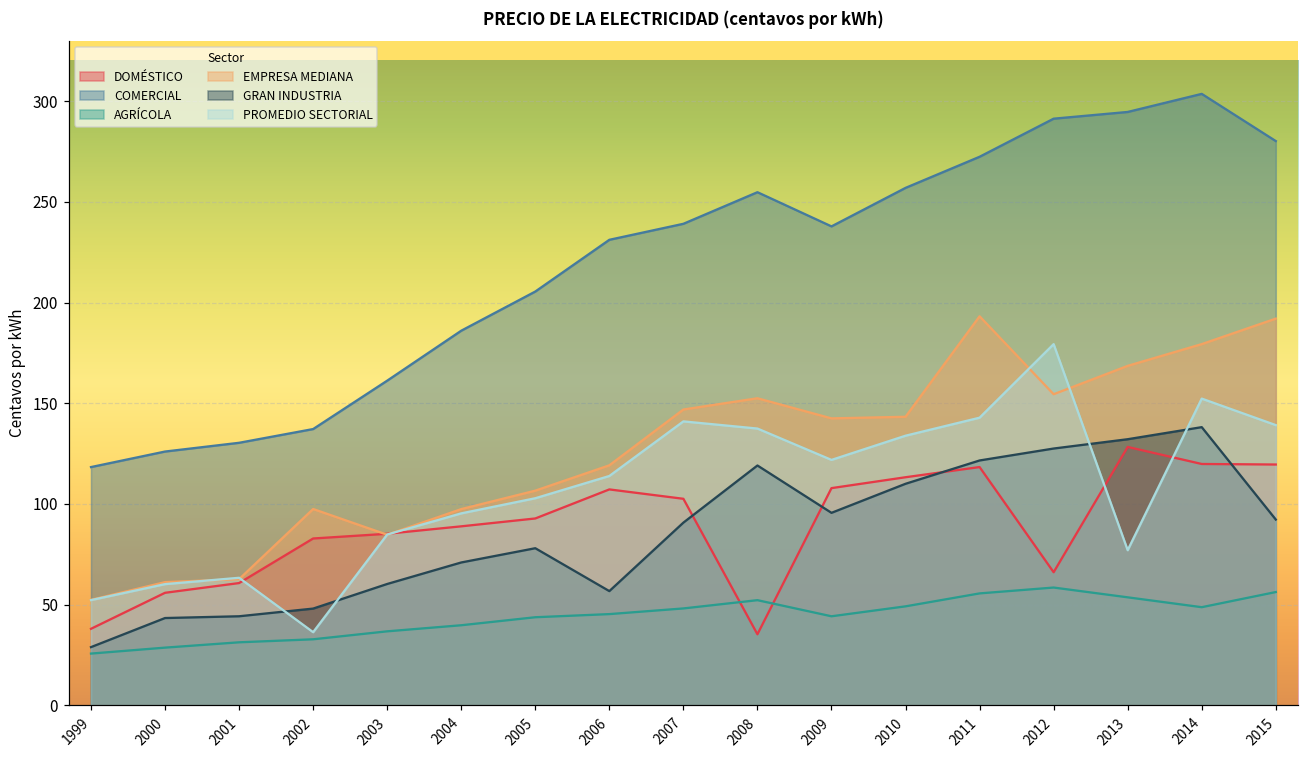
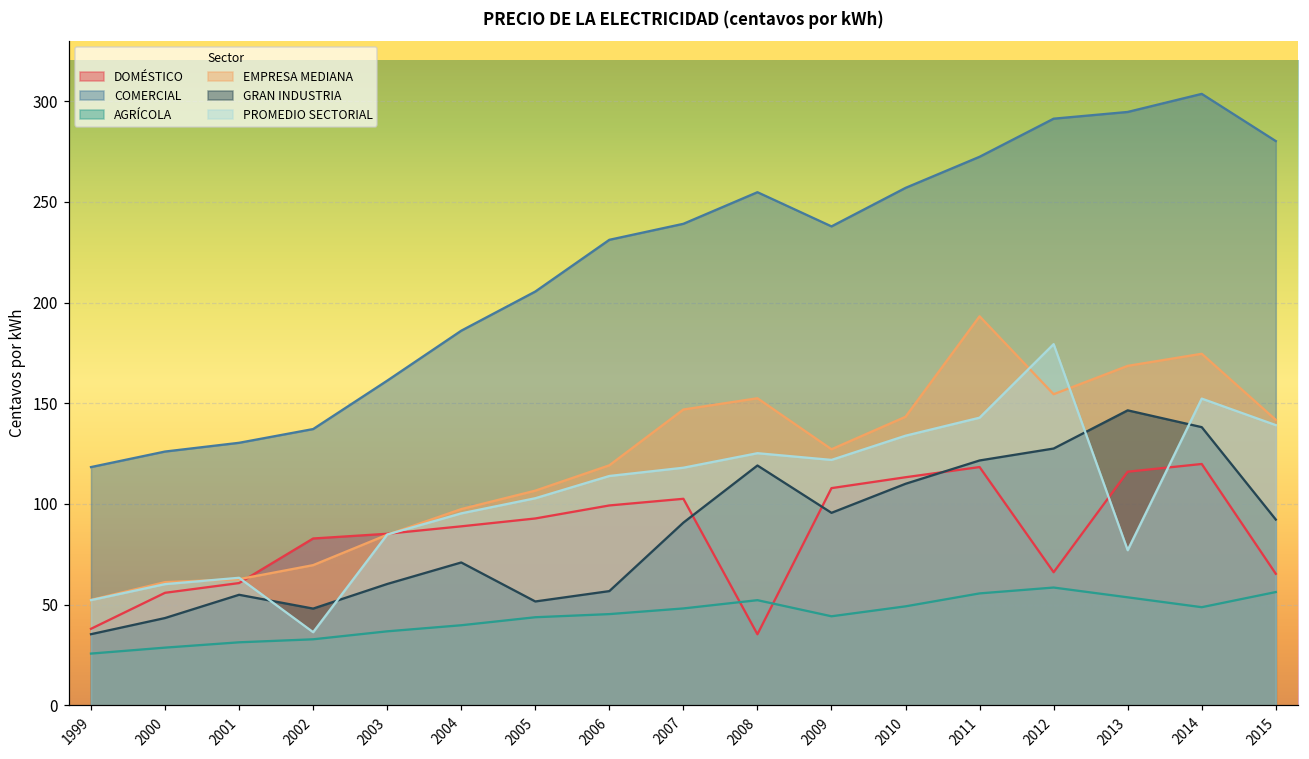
GRAN INDUSTRIA, 1999: 29 -> 35
GRAN INDUSTRIA, 2001: 44 -> 55
EMPRESA MEDIANA, 2002: 97 -> 70
GRAN INDUSTRIA, 2005: 78 -> 52
DOMÉSTICO, 2006: 107 -> 99
PROMEDIO SECTORIAL, 2007: 141 -> 118
PROMEDIO SECTORIAL, 2008: 137 -> 125
EMPRESA MEDIANA, 2009: 142 -> 127
DOMÉSTICO, 2013: 128 -> 116
GRAN INDUSTRIA, 2013: 132 -> 146
EMPRESA MEDIANA, 2014: 179 -> 175
DOMÉSTICO, 2015: 120 -> 65
EMPRESA MEDIANA, 2015: 192 -> 142
